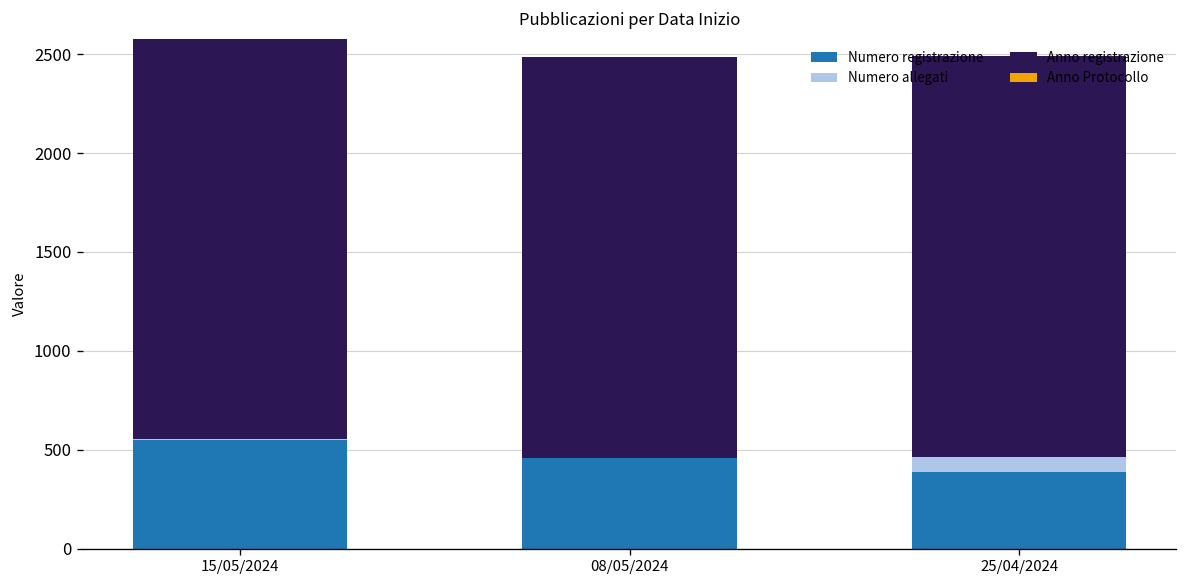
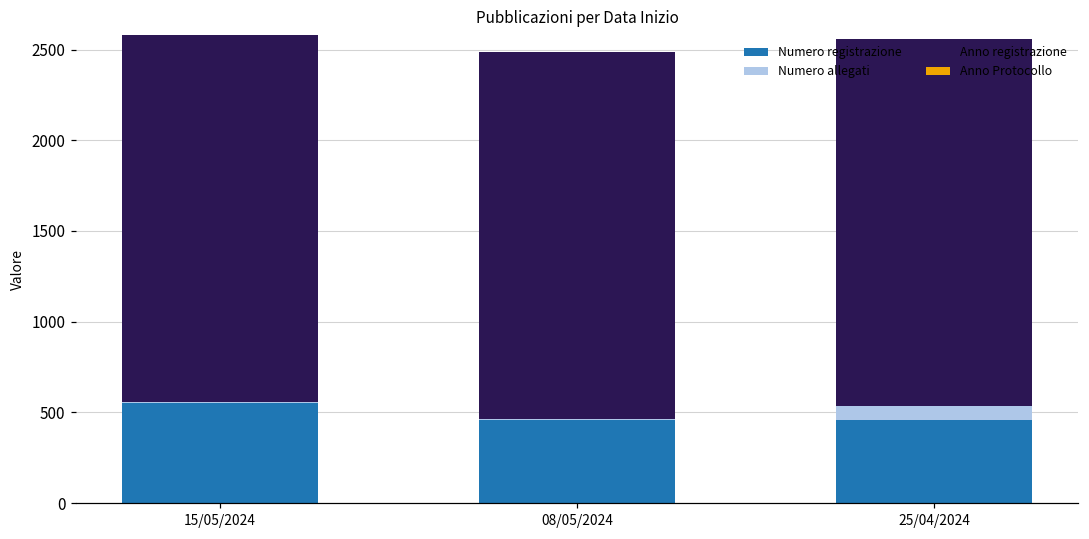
Numero registrazione, 25/04/2024: 390 -> 460
